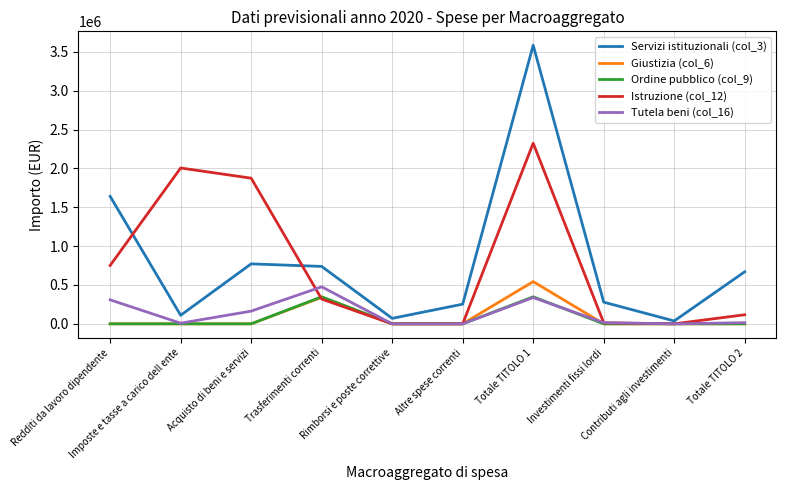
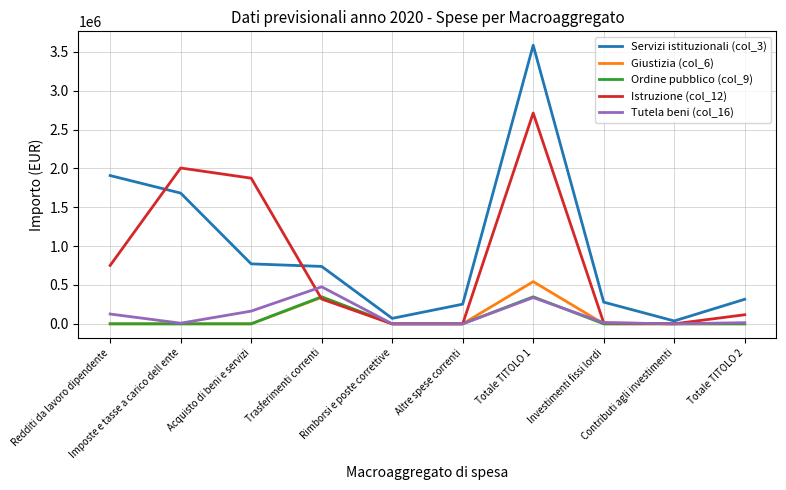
Servizi istituzionali (col_3), Redditi da lavoro dipendente: 1600000 -> 1900000
Tutela beni (col_16), Redditi da lavoro dipendente: 300000 -> 100000
Servizi istituzionali (col_3), Imposte e tasse a carico dell ente: 100000 -> 1700000
Istruzione (col_12), Totale TITOLO 1: 2300000 -> 2700000
Servizi istituzionali (col_3), Totale TITOLO 2: 700000 -> 300000
